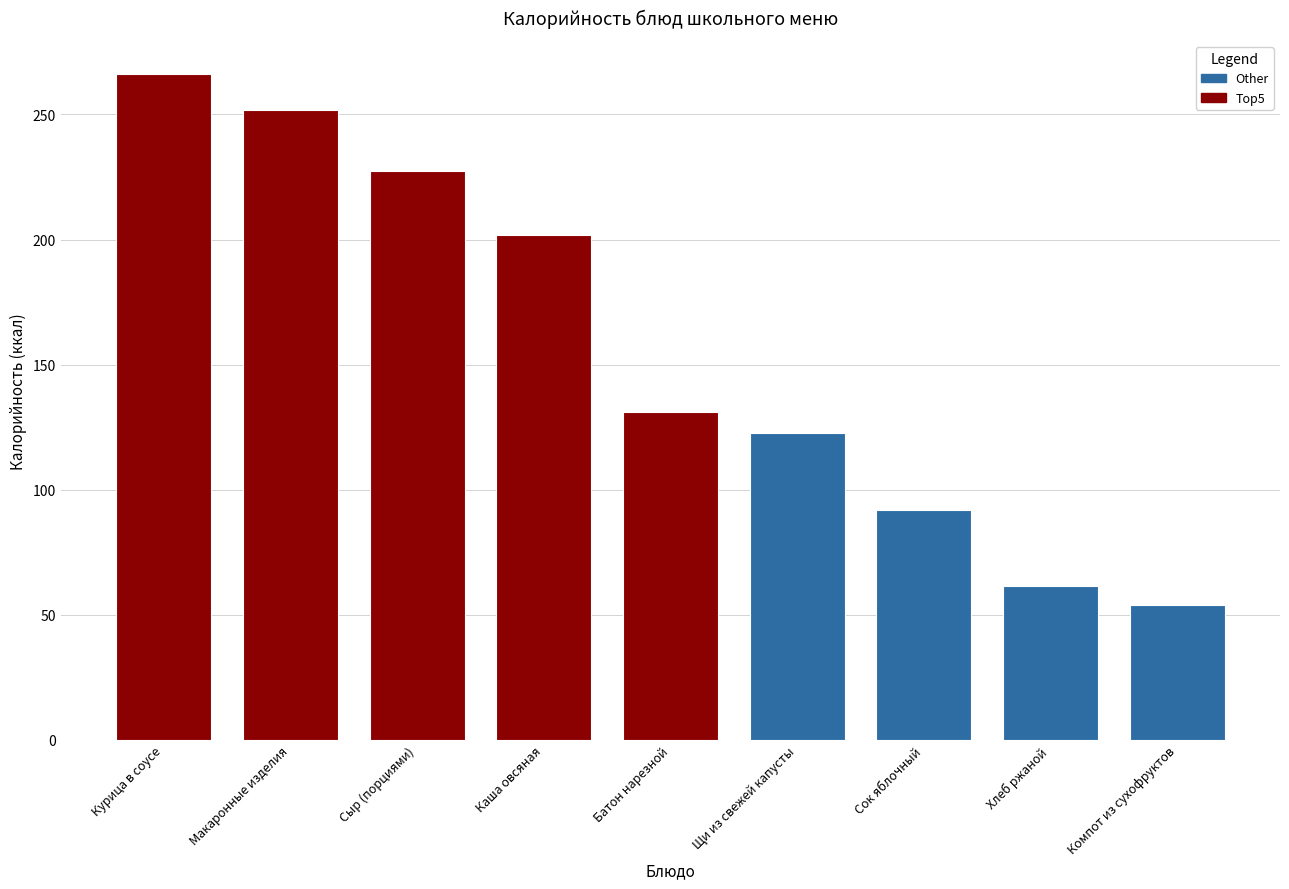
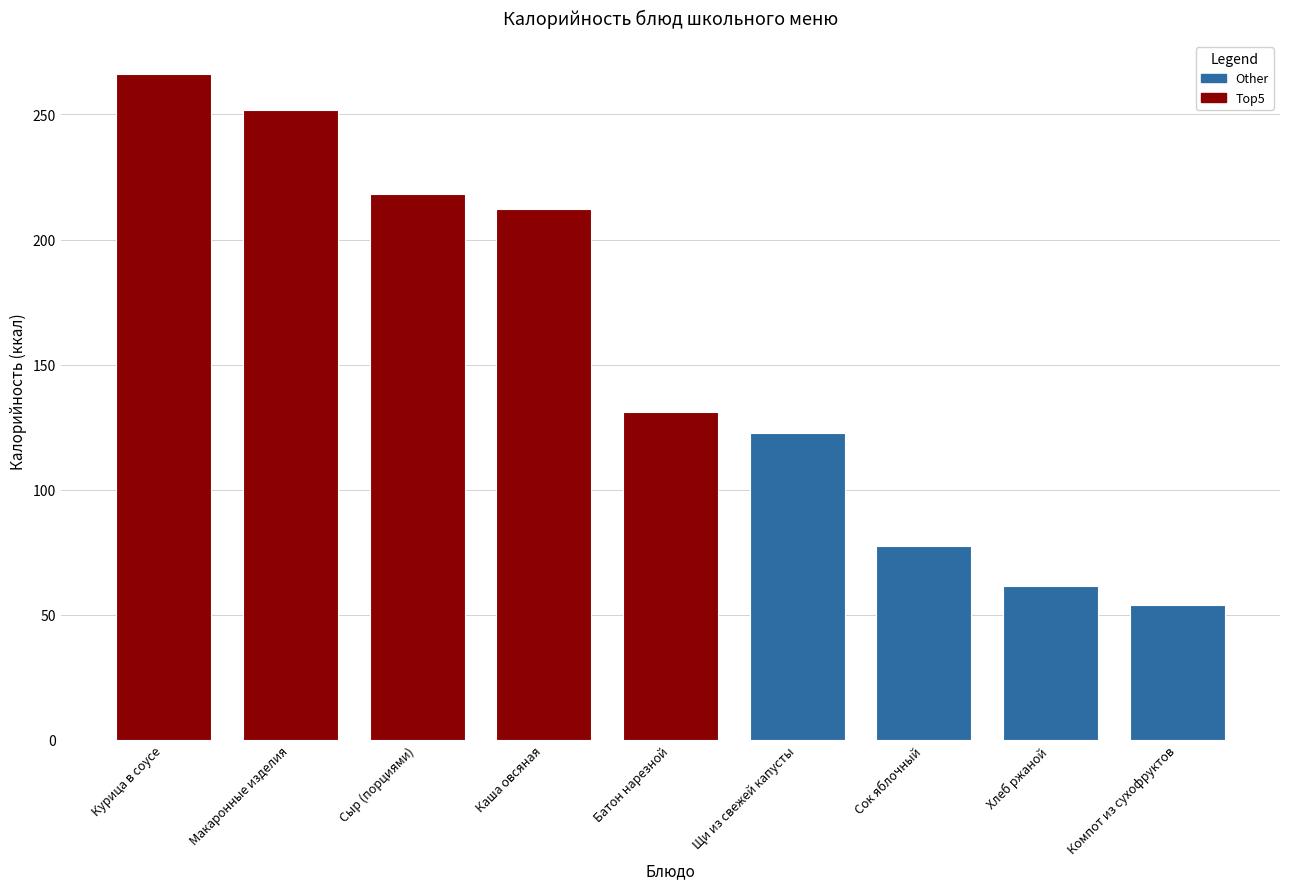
Сыр (порциями): 228 -> 218
Каша овсяная: 202 -> 212
Сок яблочный: 92 -> 77
